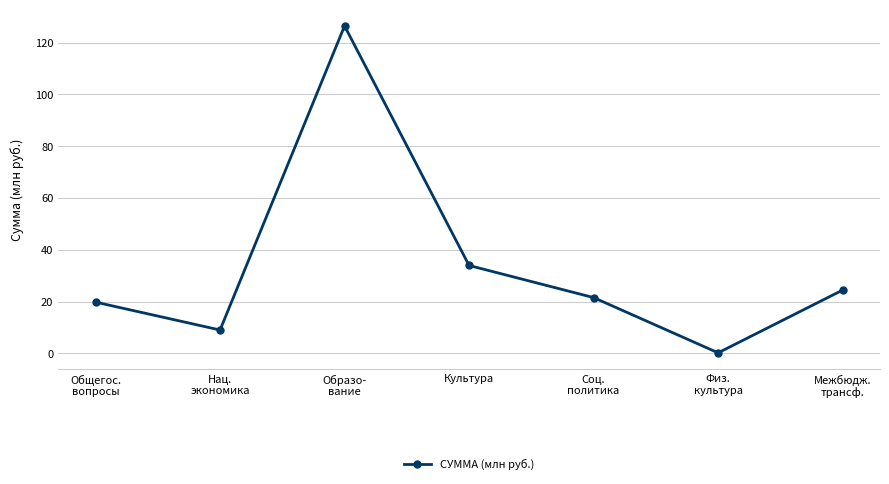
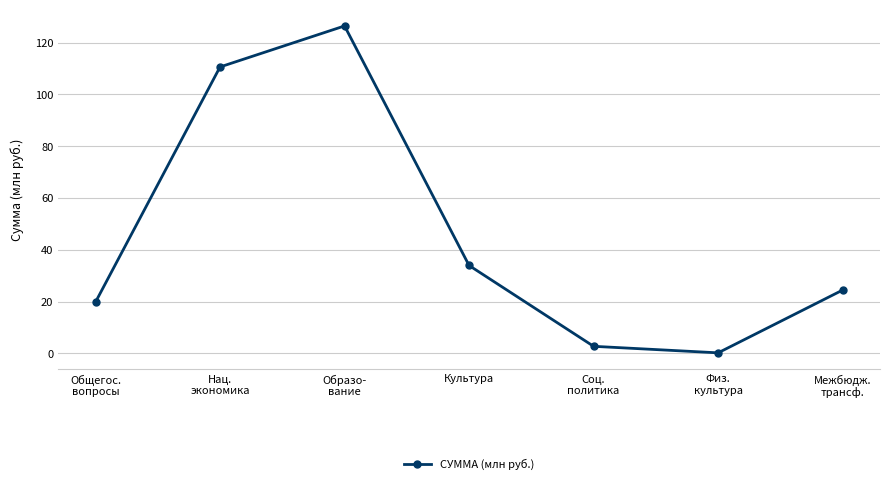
Нац. экономика: 9 -> 111
Соц. политика: 22 -> 3
